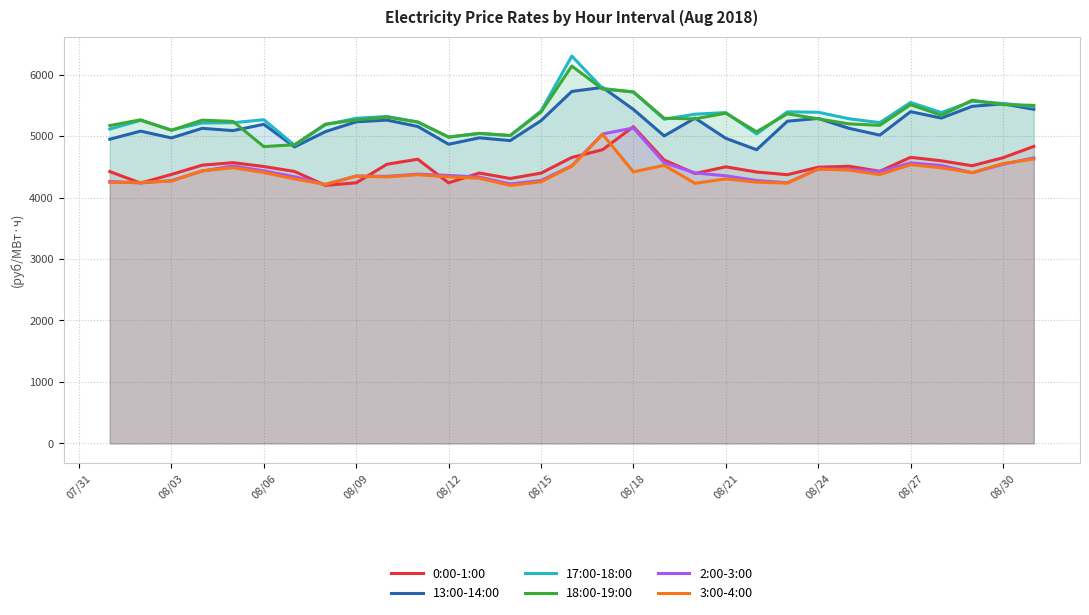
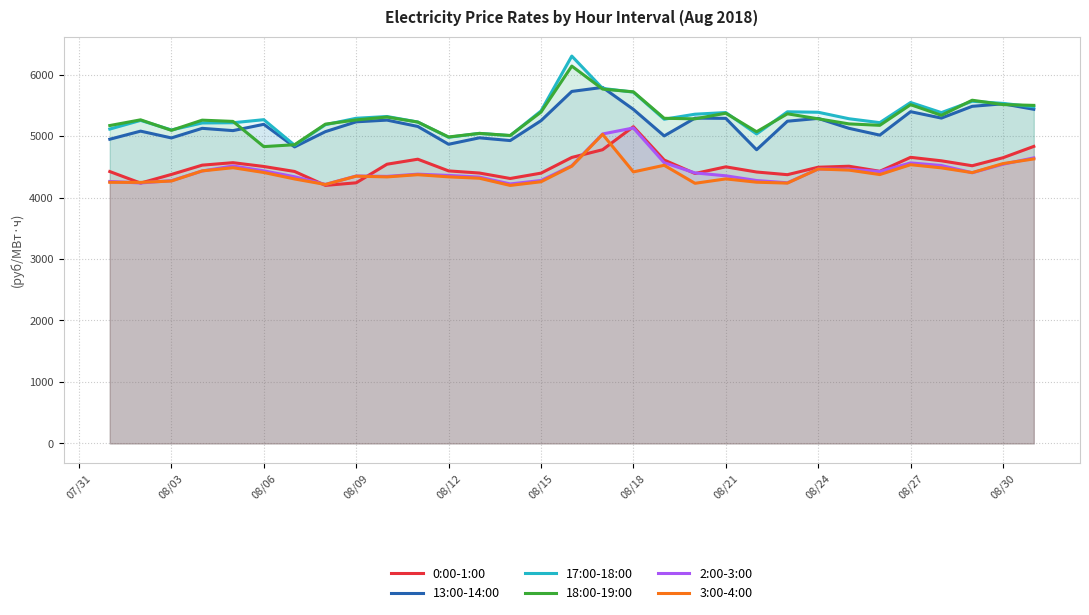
0:00-1:00, 08/12: 4200 -> 4400
13:00-14:00, 08/21: 5000 -> 5300
